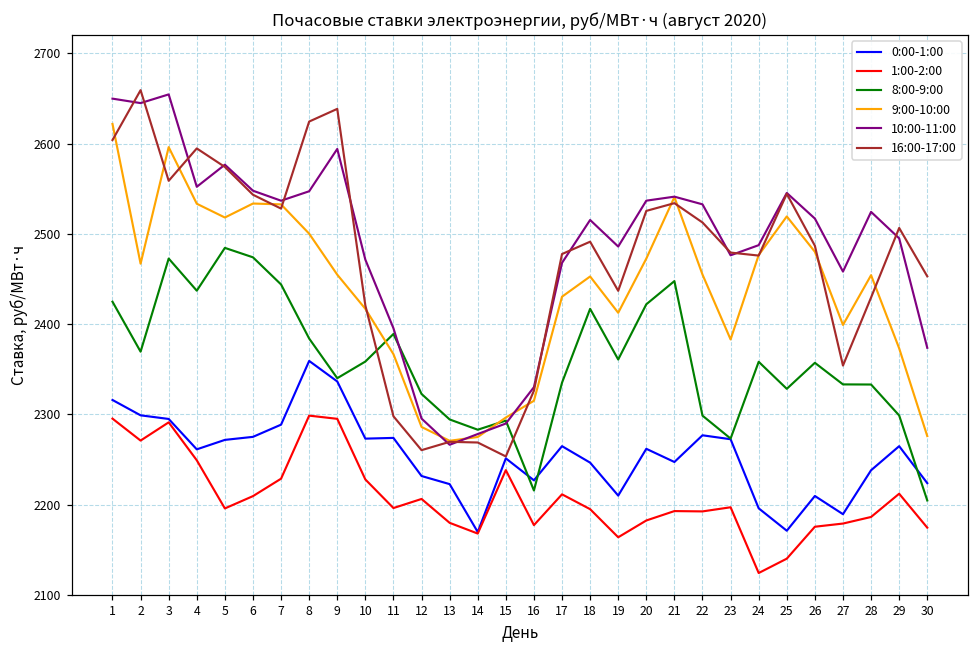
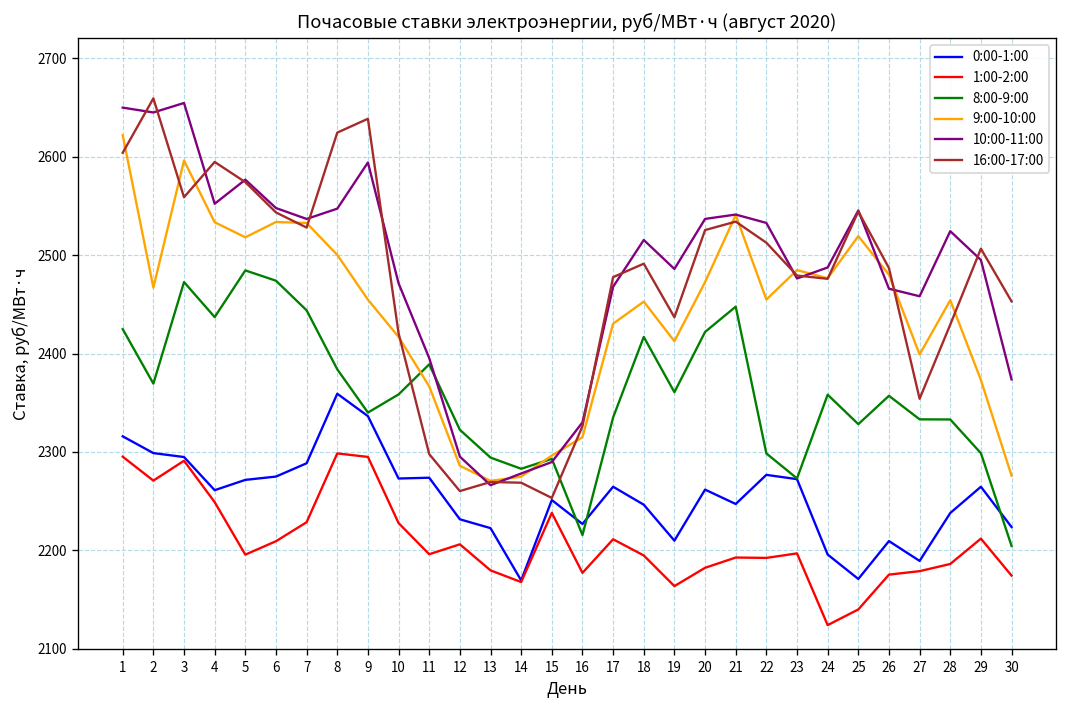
9:00-10:00, 23: 2380 -> 2480
10:00-11:00, 26: 2520 -> 2470
